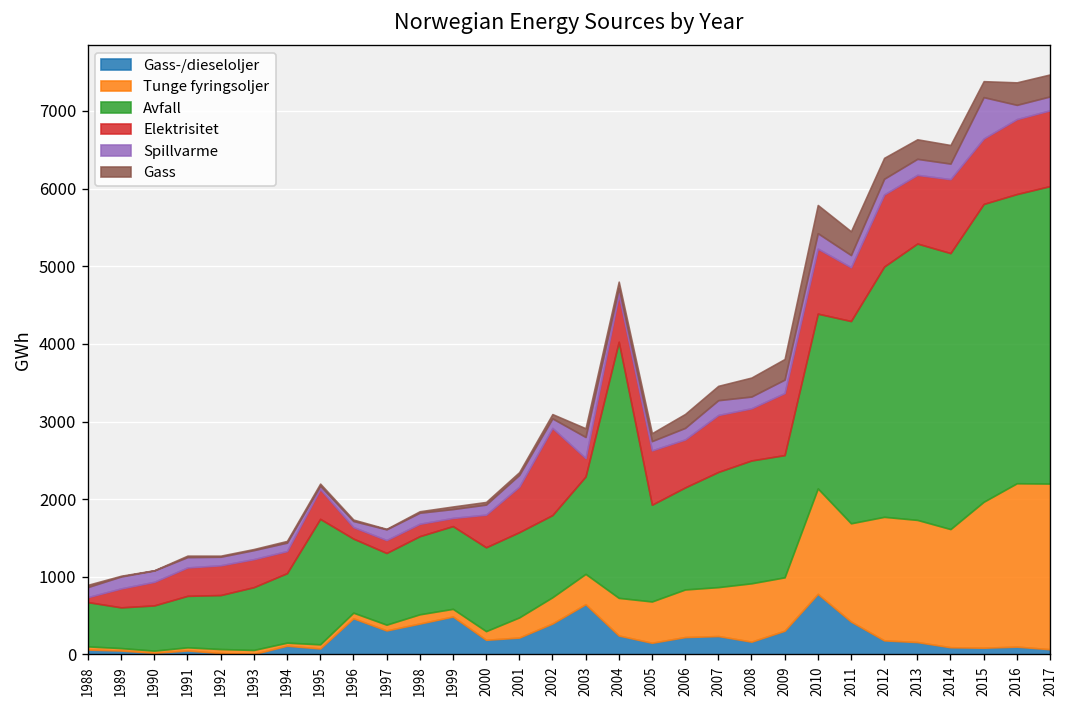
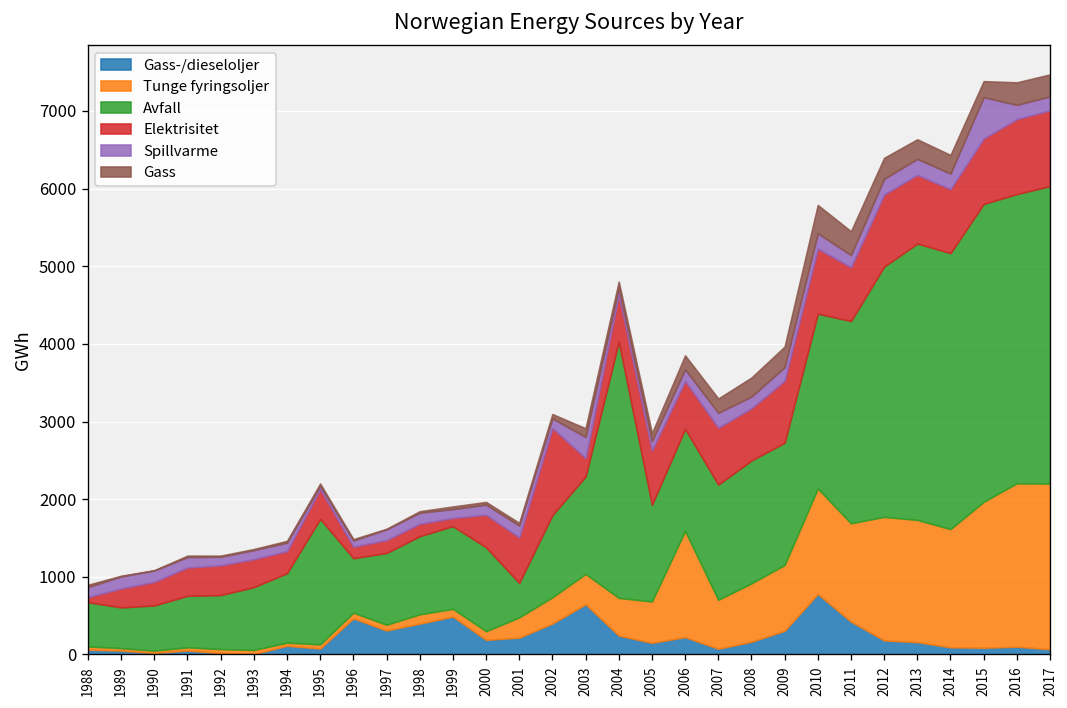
Avfall, 1996: 1000 -> 700
Avfall, 2001: 1100 -> 400
Tunge fyringsoljer, 2006: 600 -> 1400
Gass-/dieseloljer, 2007: 200 -> 100
Tunge fyringsoljer, 2009: 700 -> 800
Elektrisitet, 2014: 1000 -> 800
